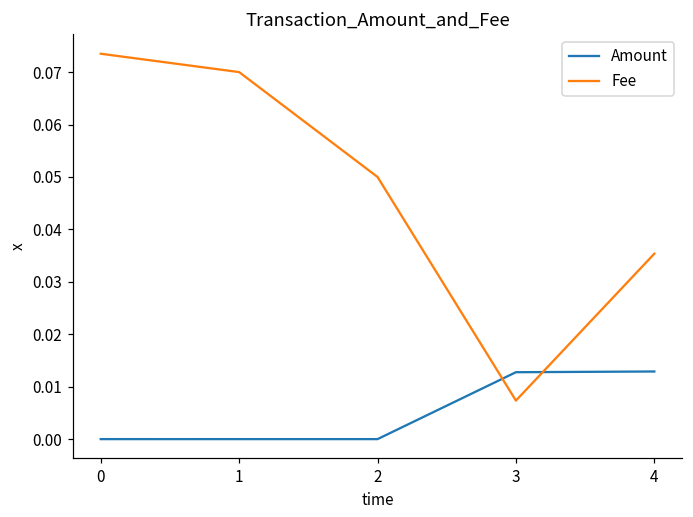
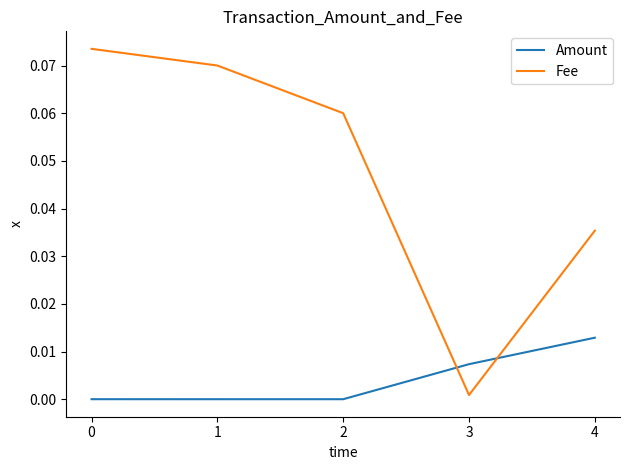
Fee, 2: 0.05 -> 0.06
Amount, 3: 0.013 -> 0.007
Fee, 3: 0.007 -> 0.001
